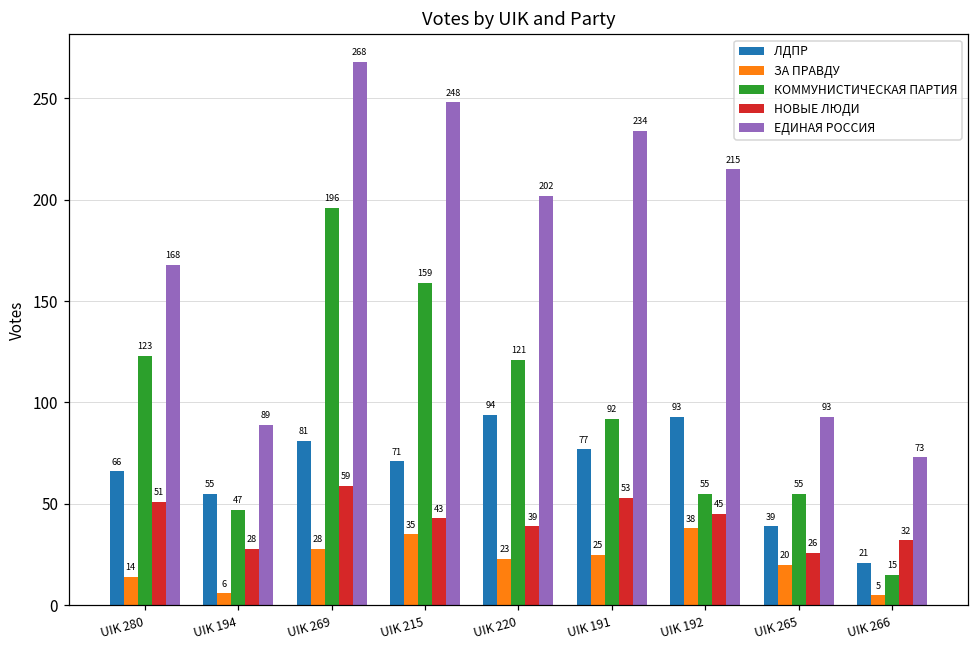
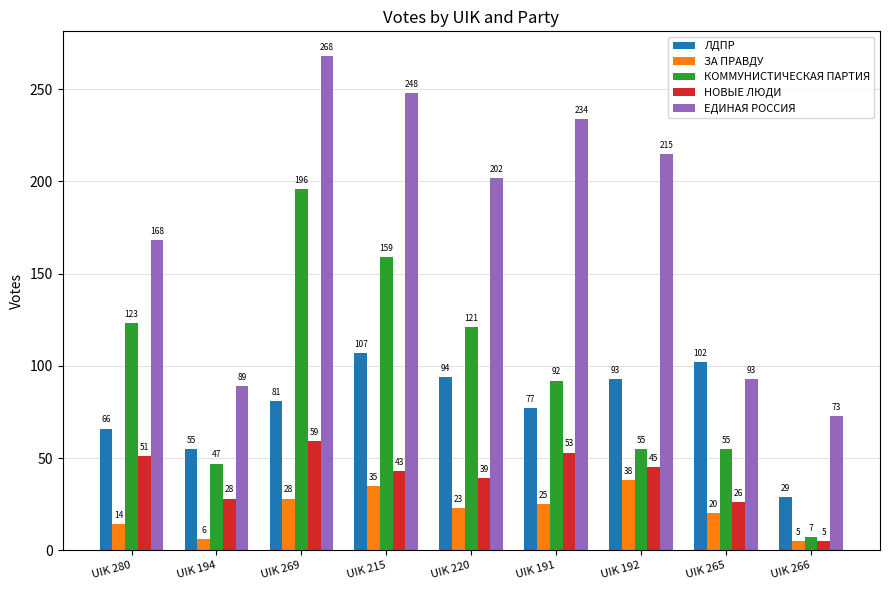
ЛДПР, UIK 215: 71 -> 107
ЛДПР, UIK 265: 39 -> 102
ЛДПР, UIK 266: 21 -> 29
КОММУНИСТИЧЕСКАЯ ПАРТИЯ, UIK 266: 15 -> 7
НОВЫЕ ЛЮДИ, UIK 266: 32 -> 5
